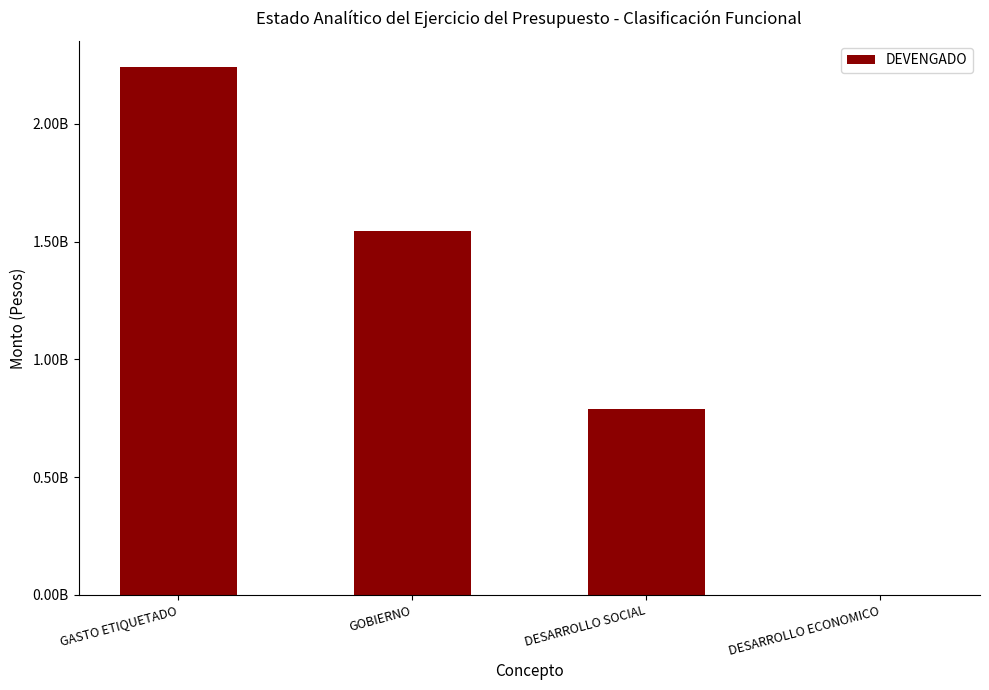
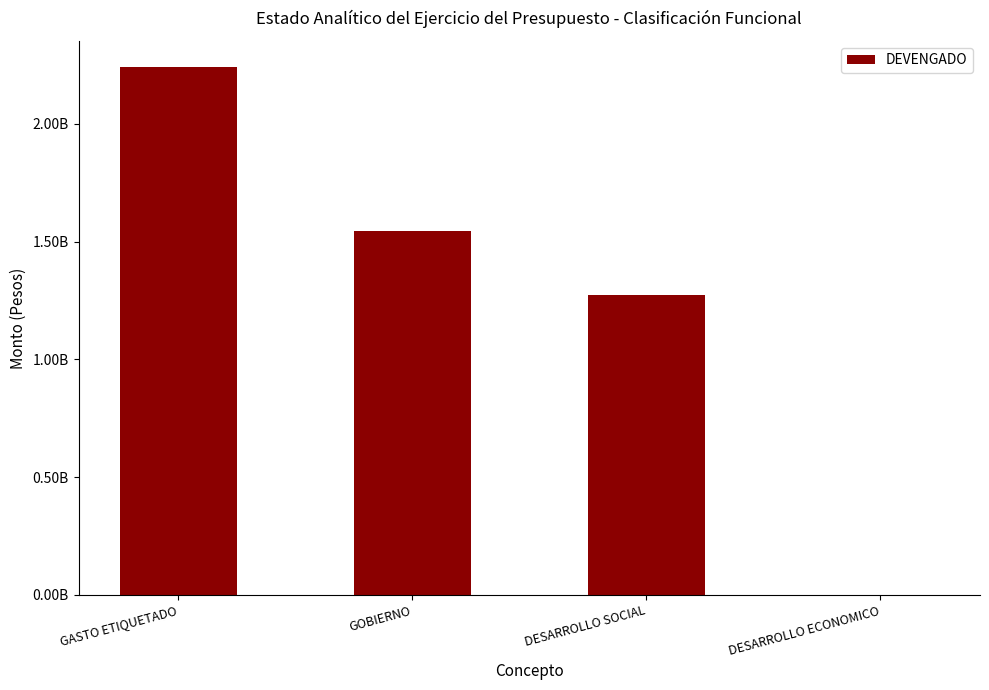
DESARROLLO SOCIAL: 790000000 -> 1270000000
